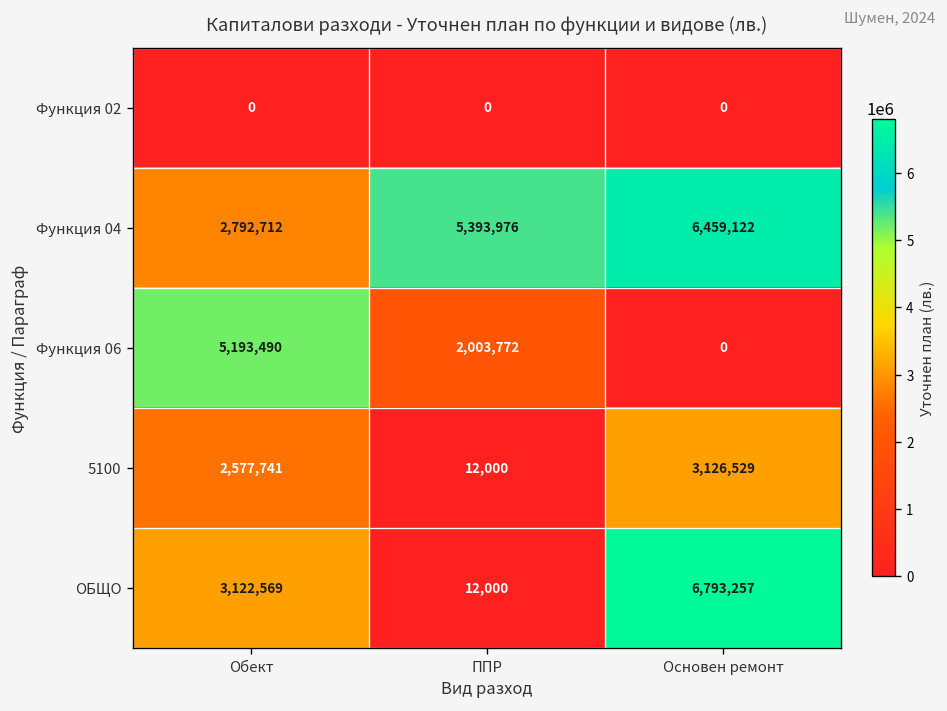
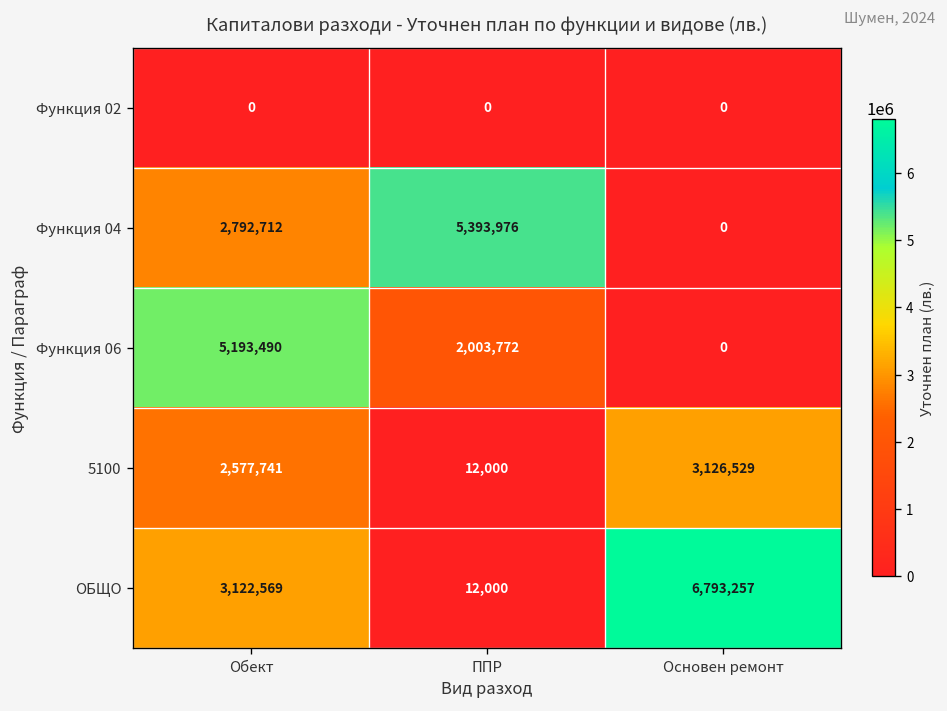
Функция 04, Основен ремонт: 6,459,122 -> 0
